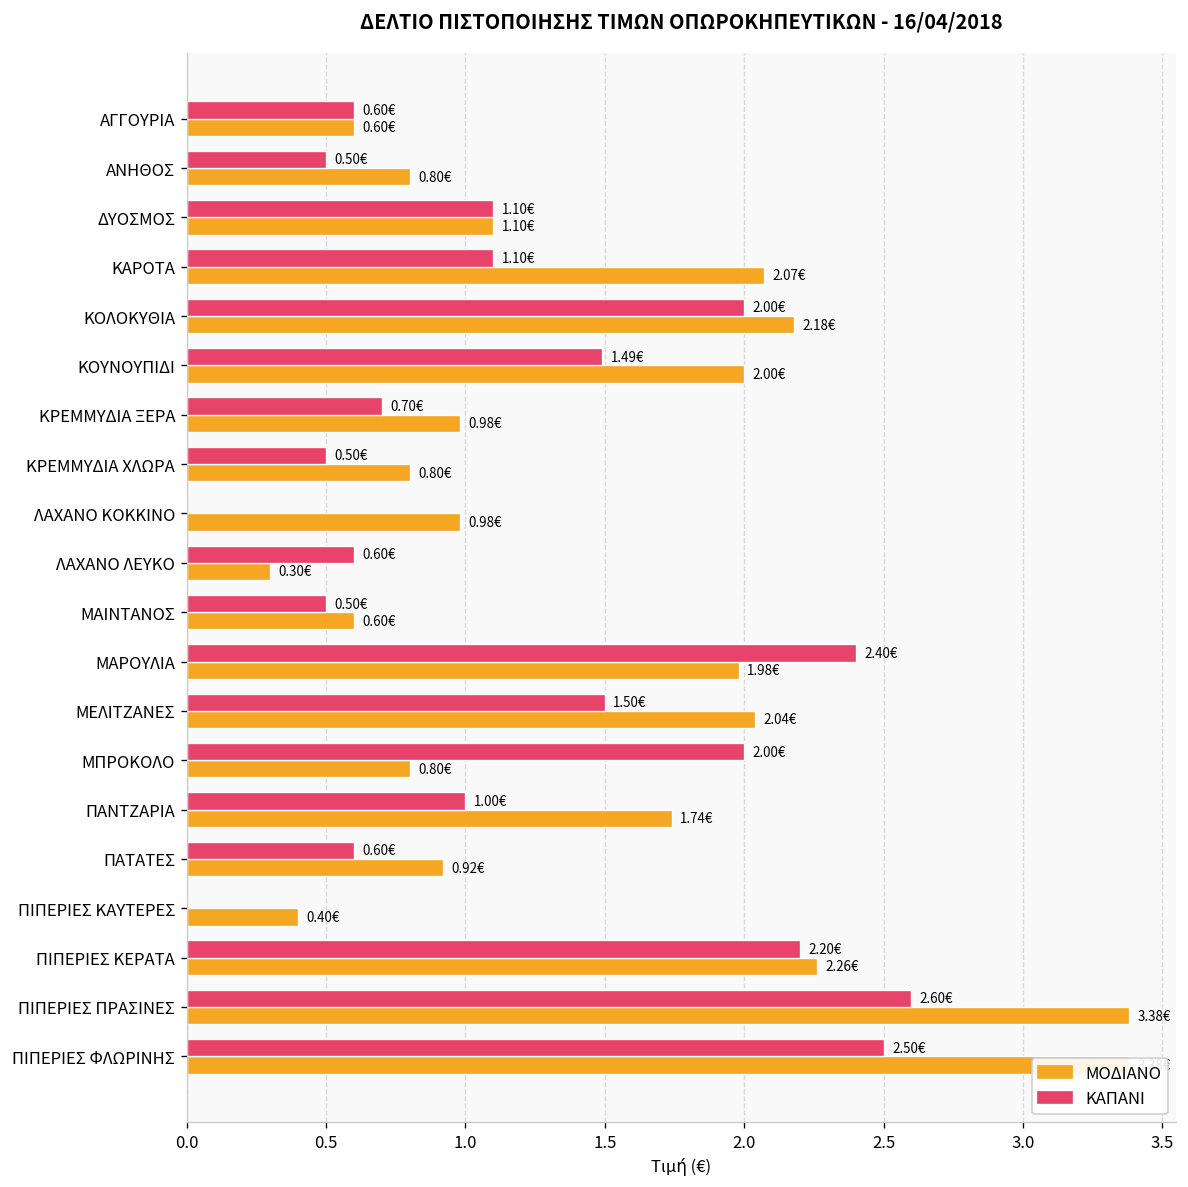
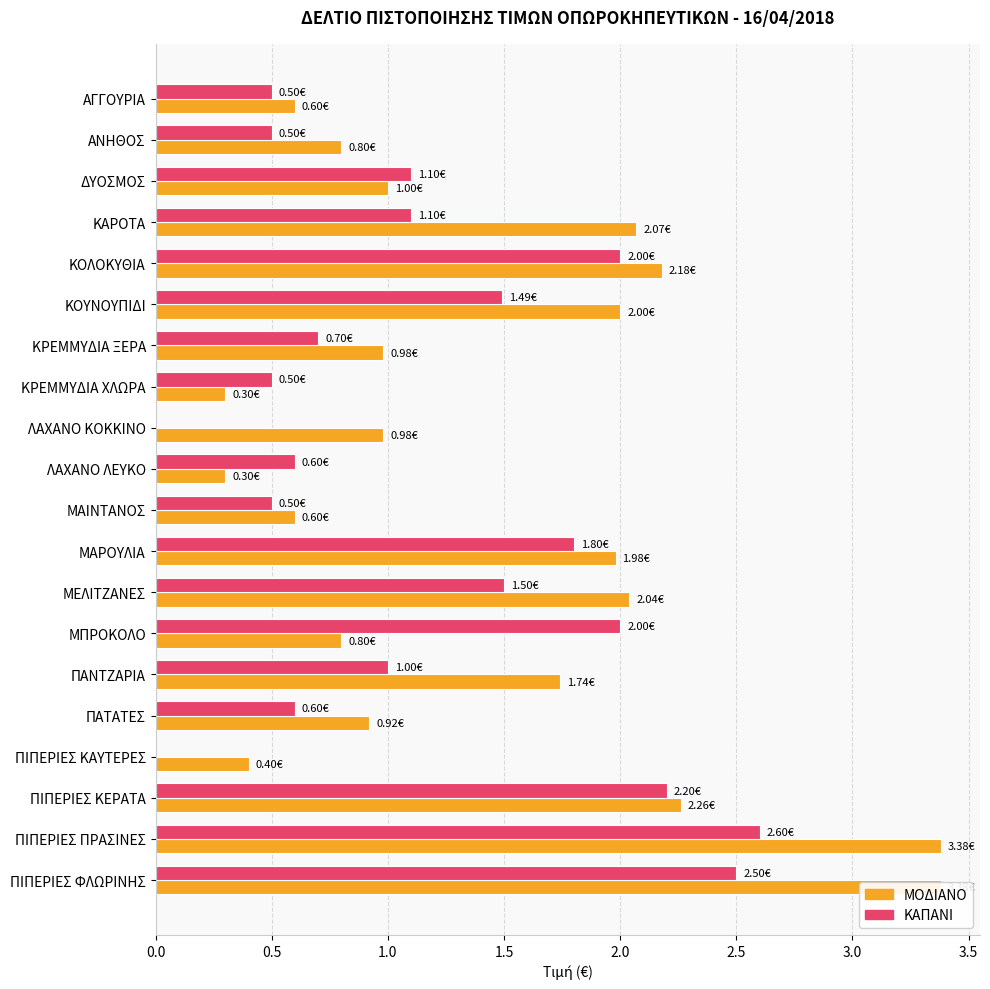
ΚΑΠΑΝΙ, ΑΓΓΟΥΡΙΑ: 0.60€ -> 0.50€
ΜΟΔΙΑΝΟ, ΔΥΟΣΜΟΣ: 1.10€ -> 1.00€
ΜΟΔΙΑΝΟ, ΚΡΕΜΜΥΔΙΑ ΧΛΩΡΑ: 0.80€ -> 0.30€
ΚΑΠΑΝΙ, ΜΑΡΟΥΛΙΑ: 2.40€ -> 1.80€
